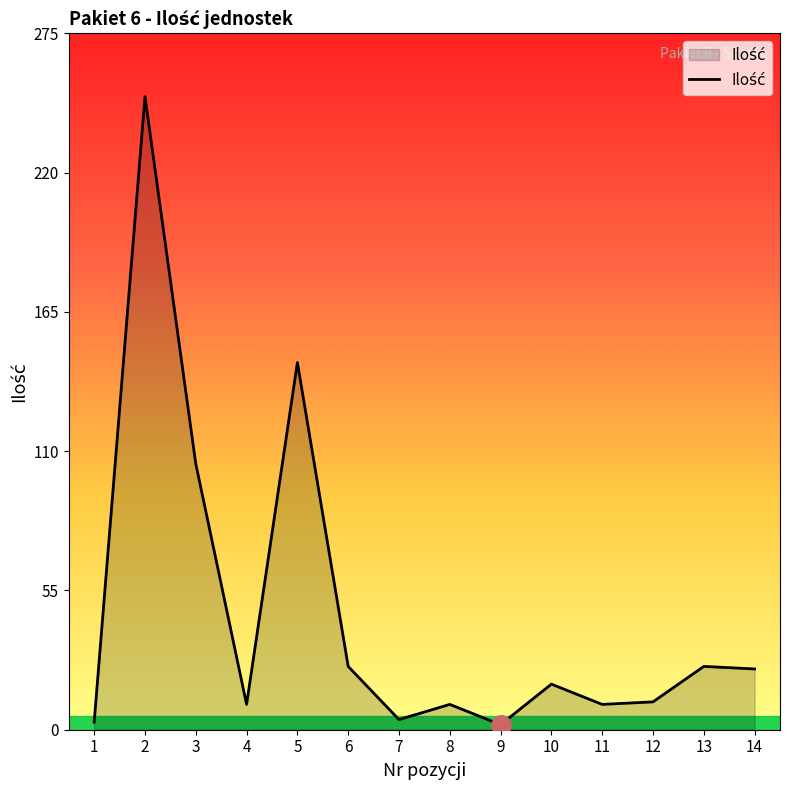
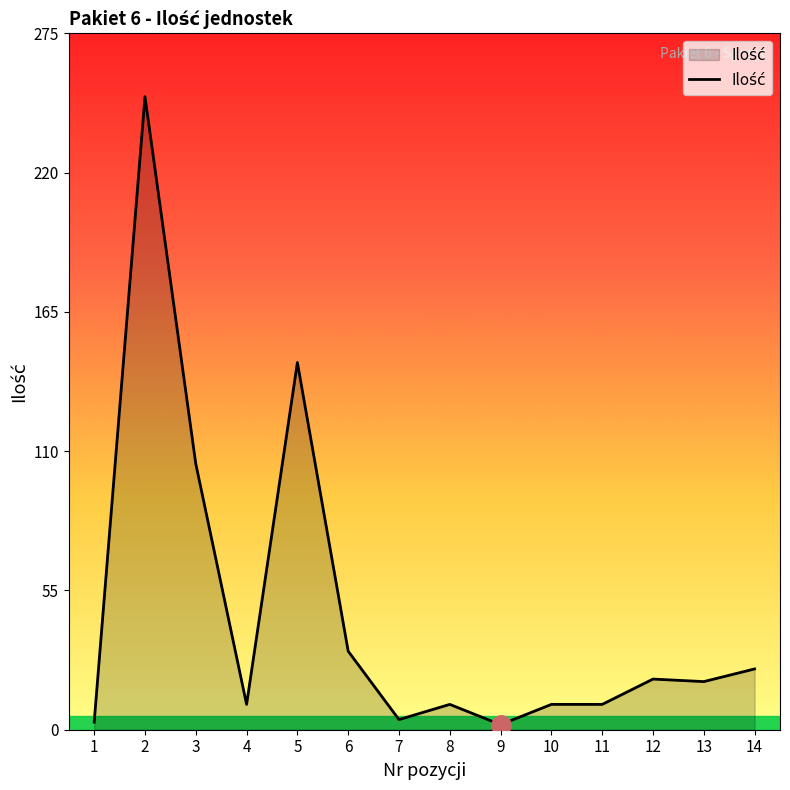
Ilość, 6: 25 -> 31
Ilość, 10: 18 -> 10
Ilość, 12: 11 -> 20
Ilość, 13: 25 -> 19
